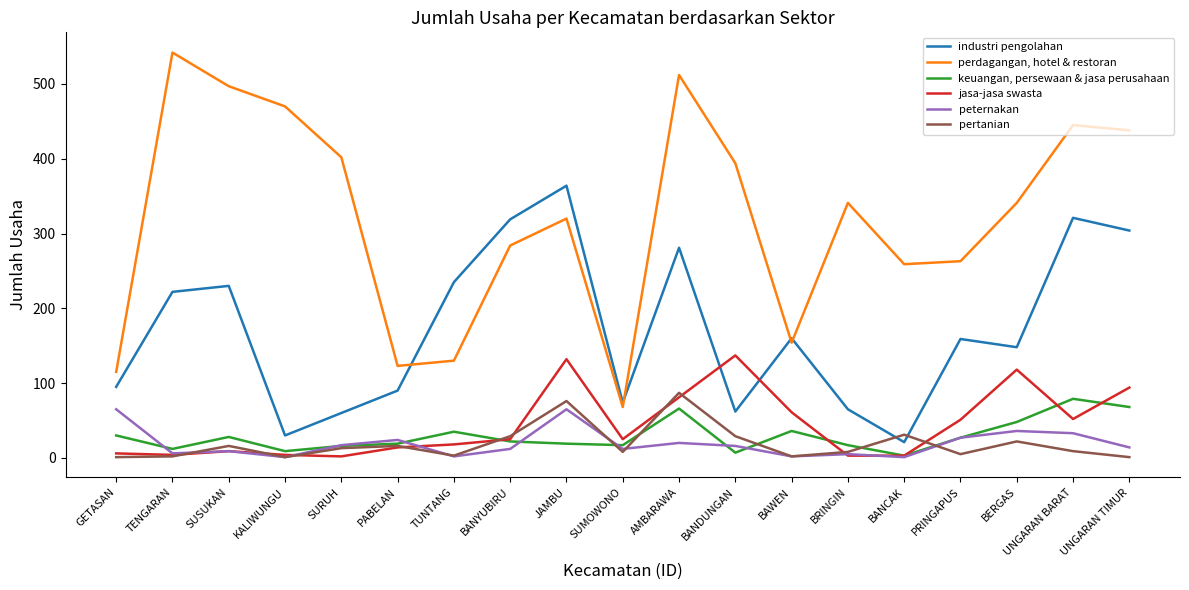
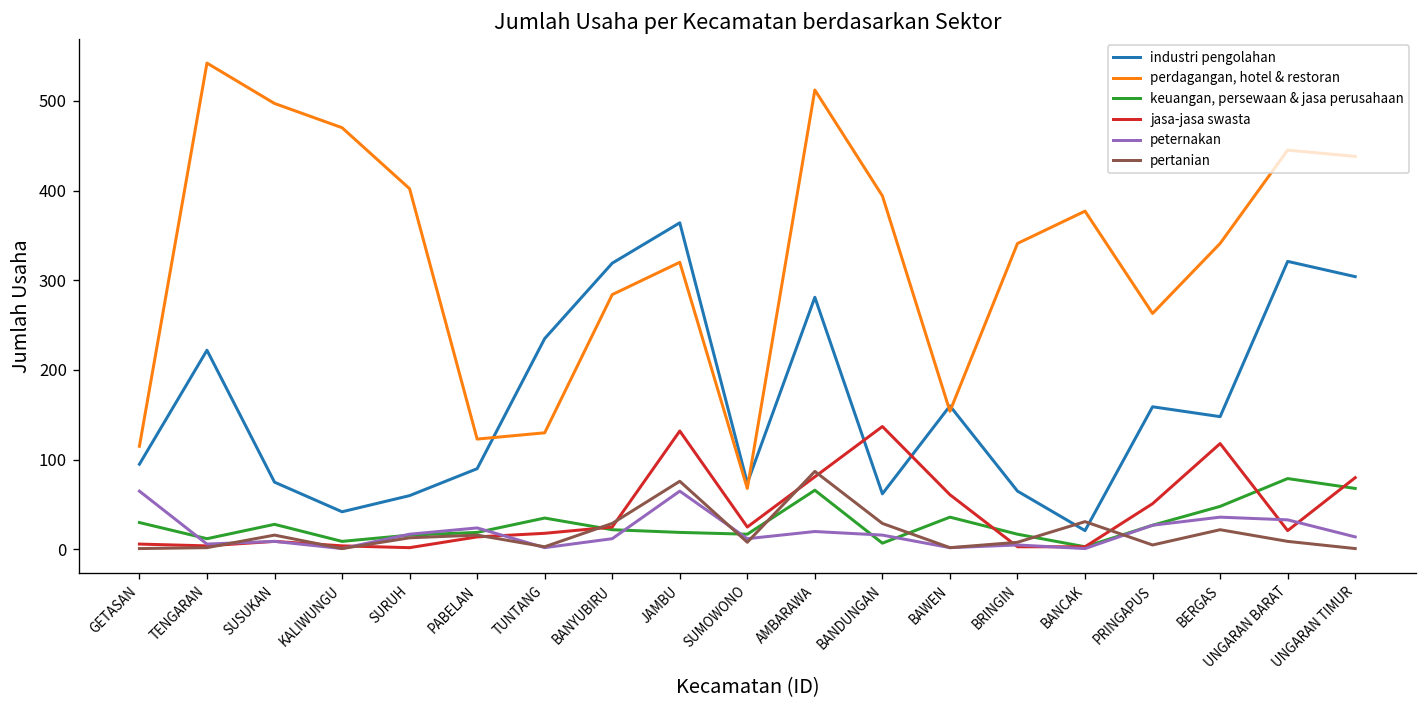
industri pengolahan, SUSUKAN: 230 -> 80
industri pengolahan, KALIWUNGU: 30 -> 40
perdagangan, hotel & restoran, BANCAK: 260 -> 380
jasa-jasa swasta, UNGARAN BARAT: 50 -> 20
jasa-jasa swasta, UNGARAN TIMUR: 90 -> 80
